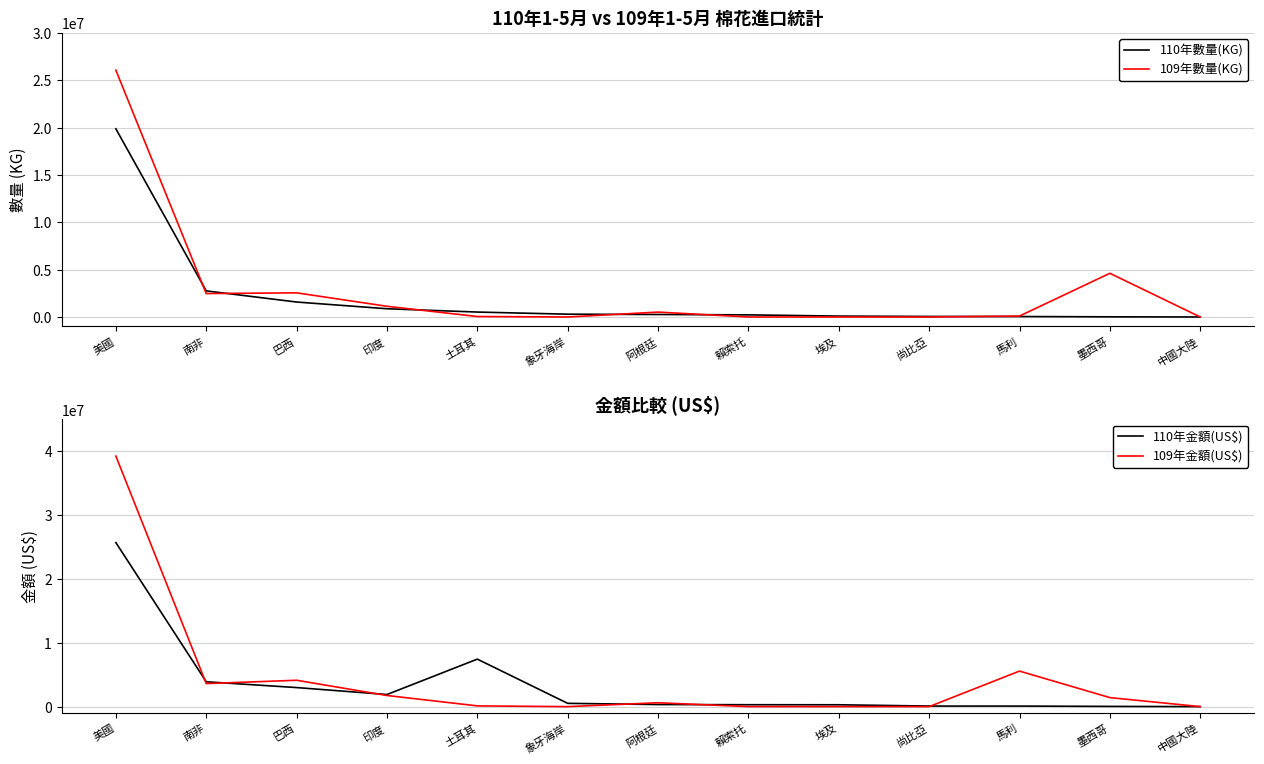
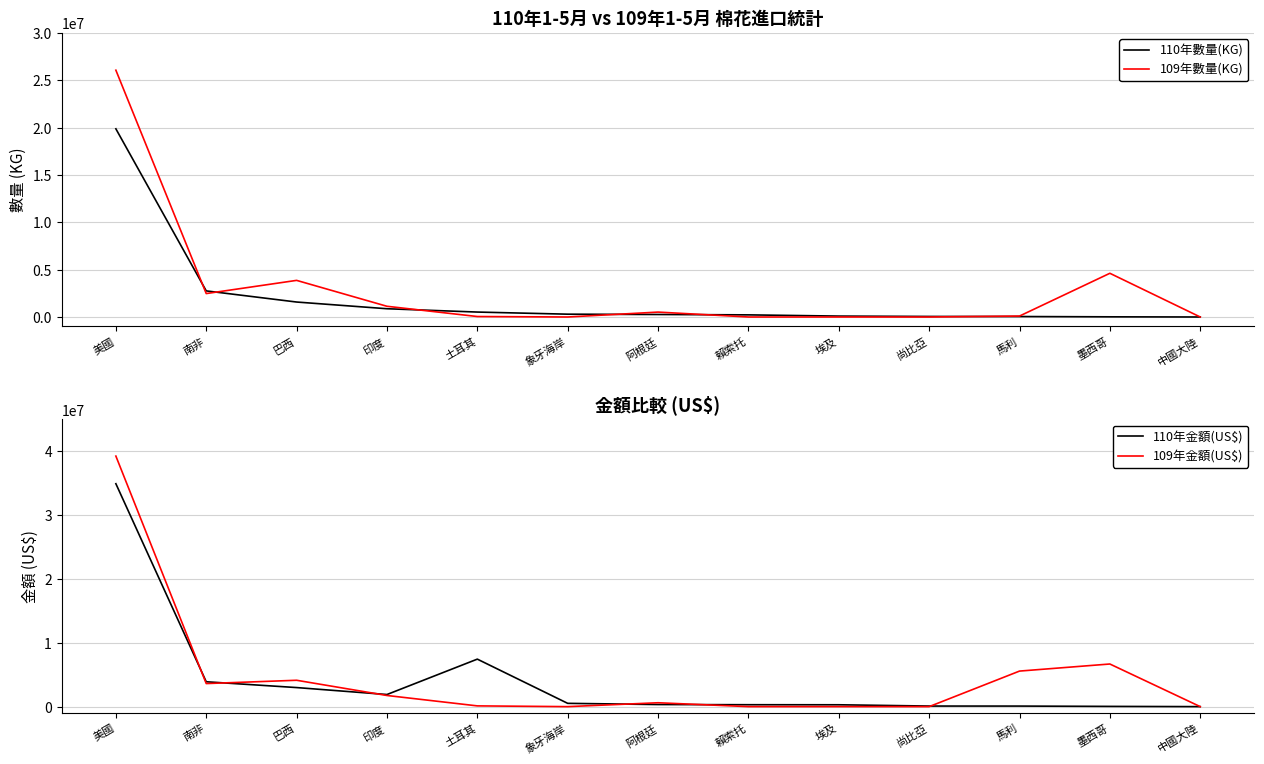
110年1-5月 vs 109年1-5月 棉花進口統計, 109年數量(KG), 巴西: 3000000 -> 4000000
金額比較 (US$), 110年金額(US$), 美國: 26000000 -> 35000000
金額比較 (US$), 109年金額(US$), 墨西哥: 1000000 -> 7000000
